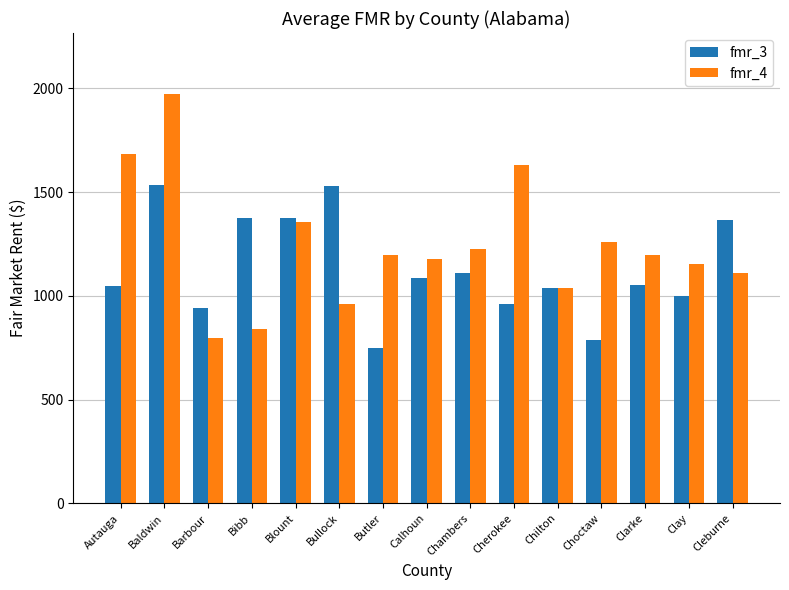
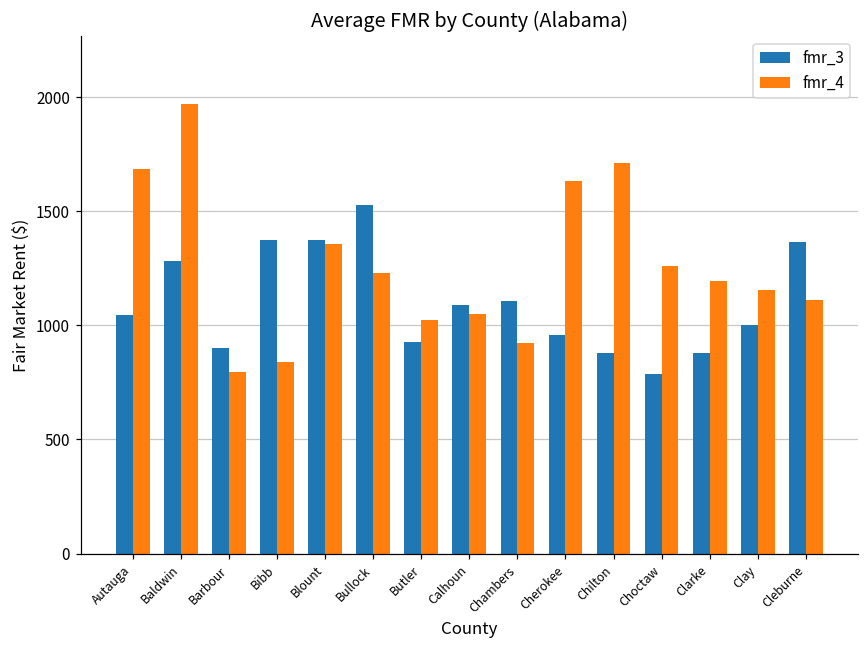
fmr_3, Baldwin: 1530 -> 1280
fmr_3, Barbour: 940 -> 900
fmr_4, Bullock: 960 -> 1230
fmr_3, Butler: 750 -> 930
fmr_4, Butler: 1200 -> 1020
fmr_4, Calhoun: 1180 -> 1050
fmr_4, Chambers: 1220 -> 920
fmr_3, Chilton: 1040 -> 880
fmr_4, Chilton: 1040 -> 1710
fmr_3, Clarke: 1050 -> 880
